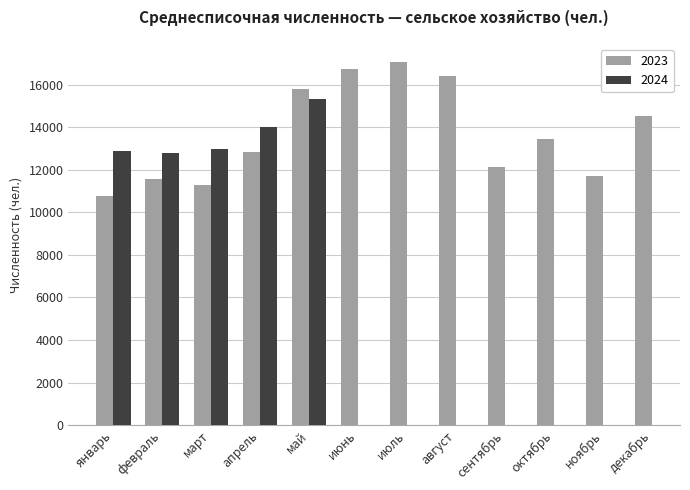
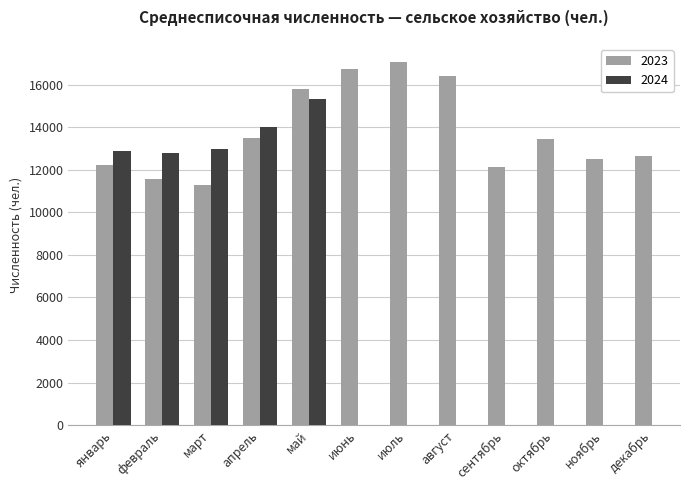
2023, январь: 10800 -> 12200
2023, апрель: 12800 -> 13500
2023, ноябрь: 11700 -> 12500
2023, декабрь: 14500 -> 12600
